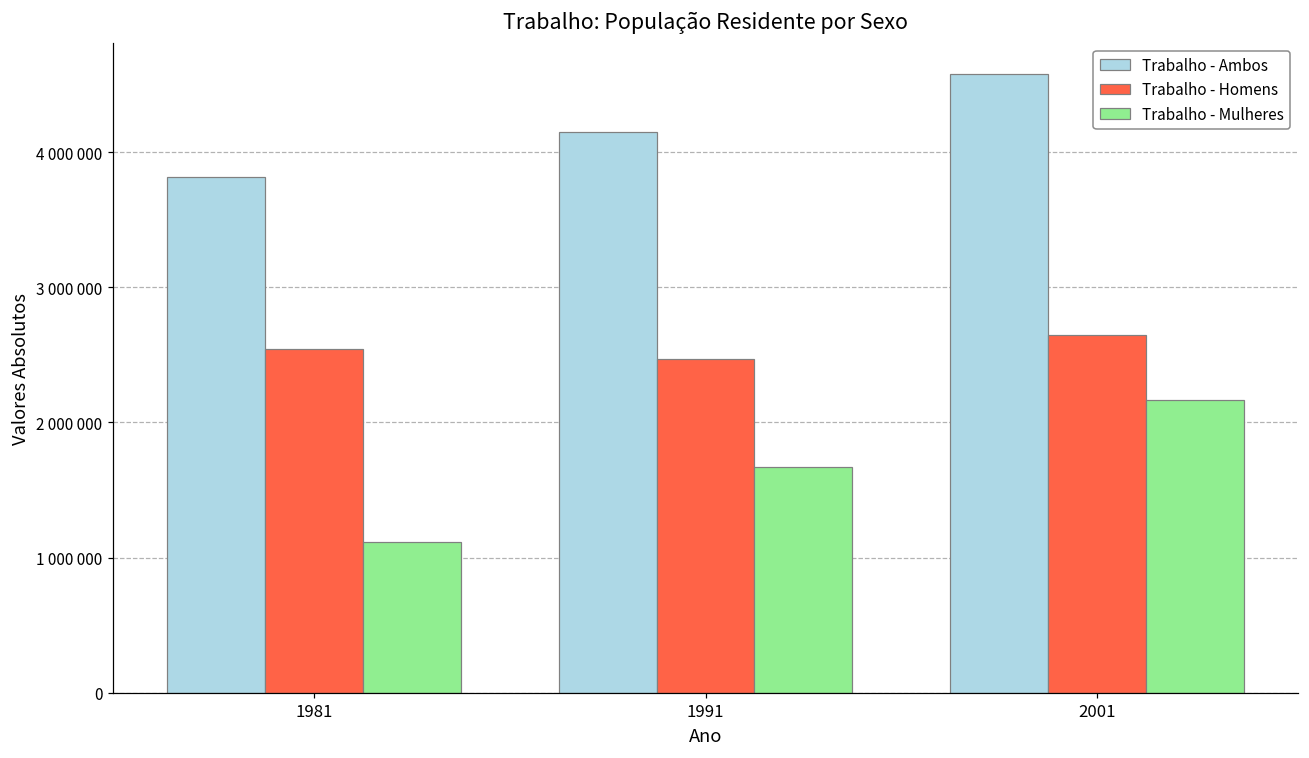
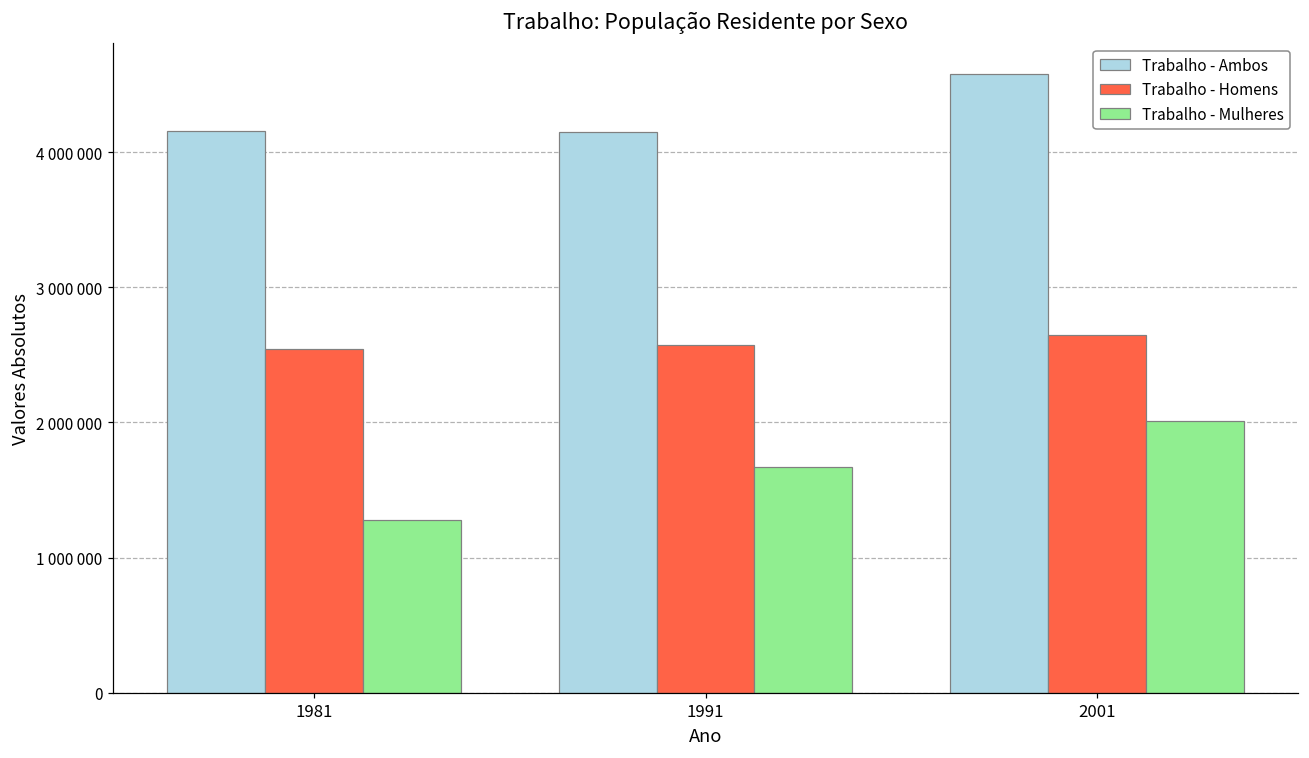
Trabalho - Ambos, 1981: 3820000 -> 4160000
Trabalho - Mulheres, 1981: 1110000 -> 1280000
Trabalho - Homens, 1991: 2470000 -> 2580000
Trabalho - Mulheres, 2001: 2160000 -> 2010000
